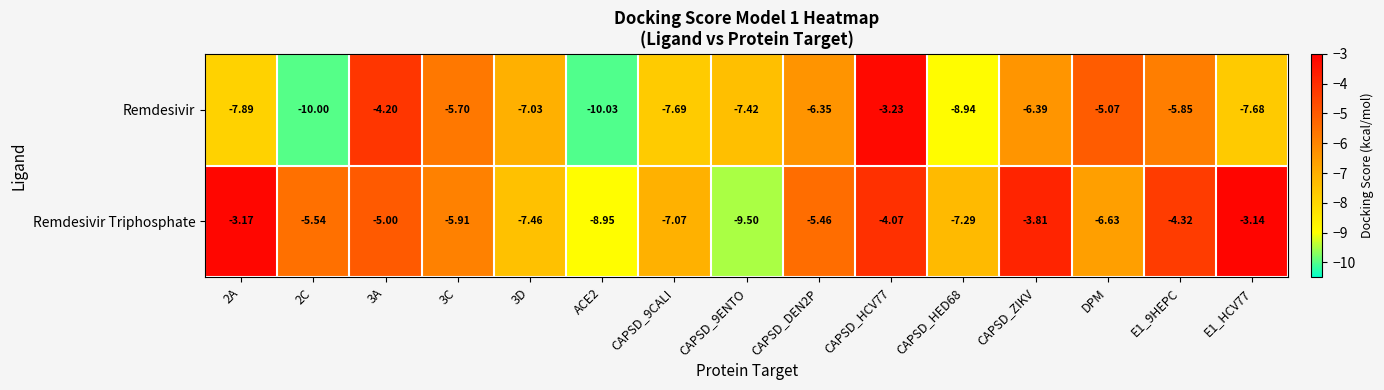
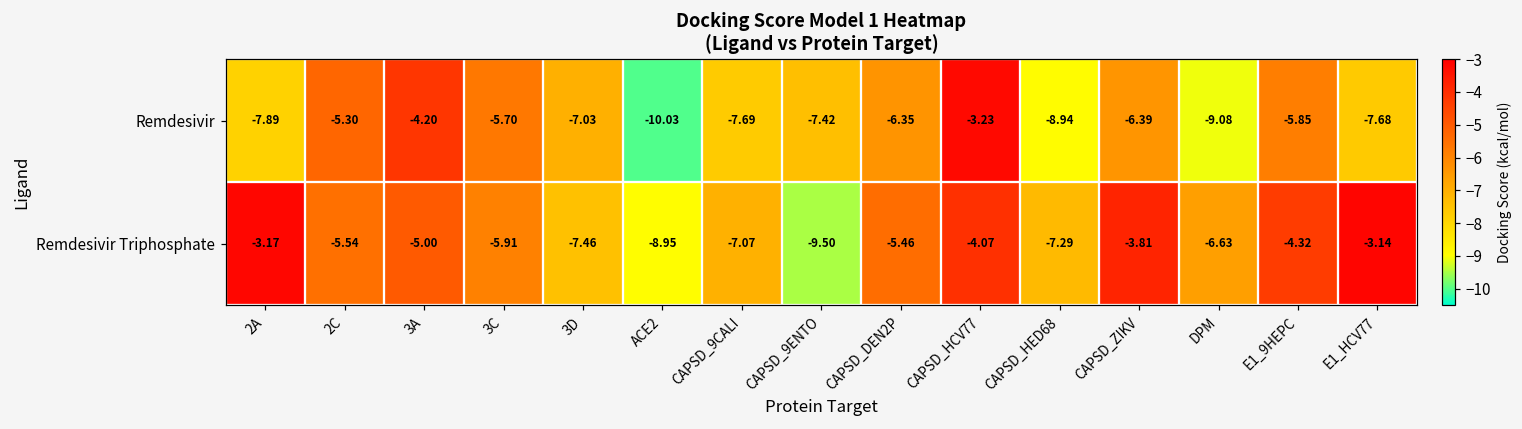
Remdesivir, 2C: -10.00 -> -5.30
Remdesivir, DPM: -5.07 -> -9.08
